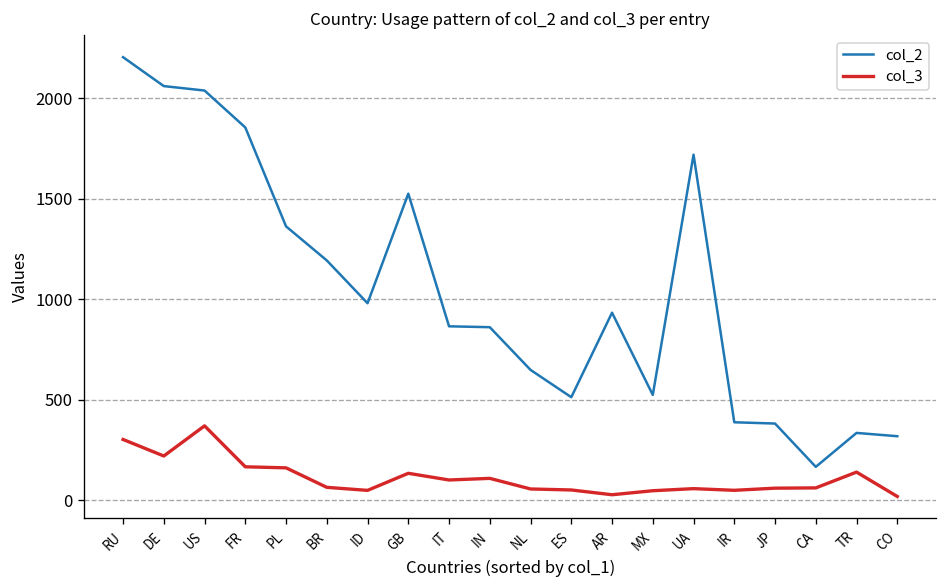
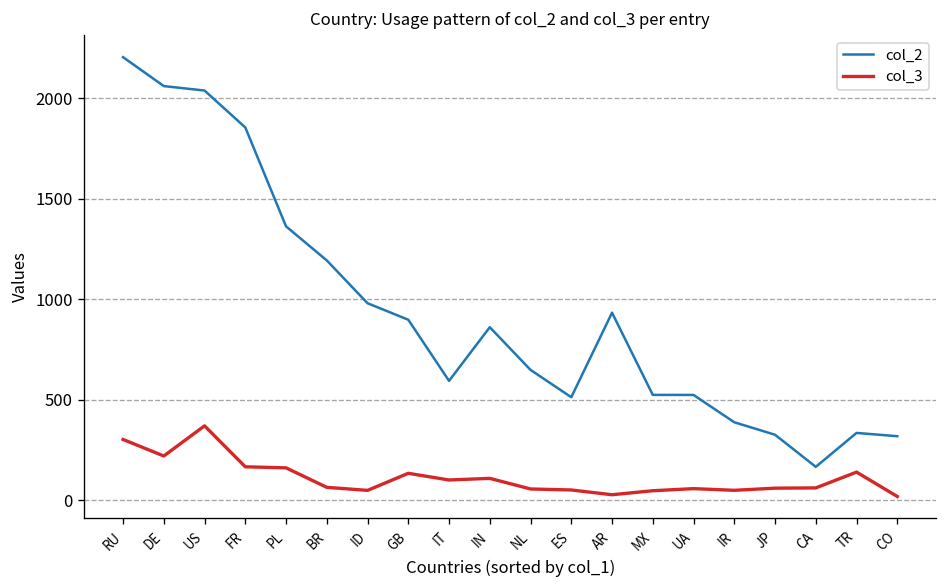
col_2, GB: 1520 -> 900
col_2, IT: 860 -> 590
col_2, UA: 1720 -> 520
col_2, JP: 380 -> 330
